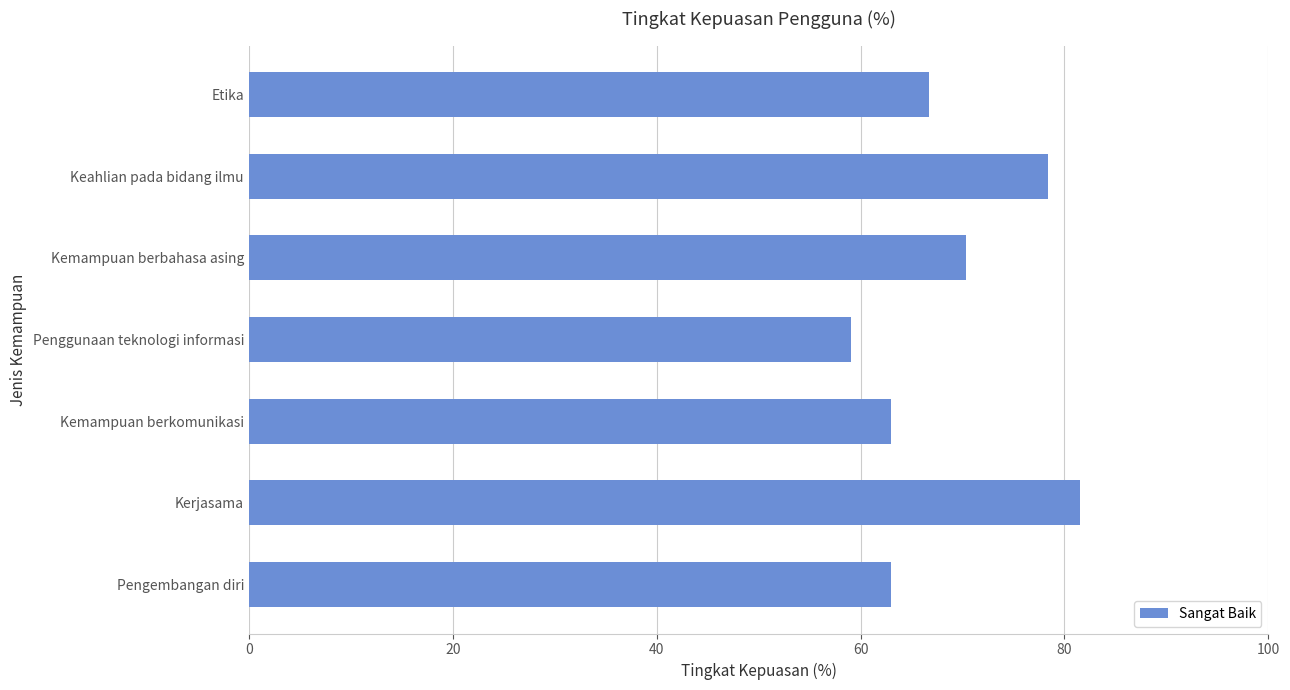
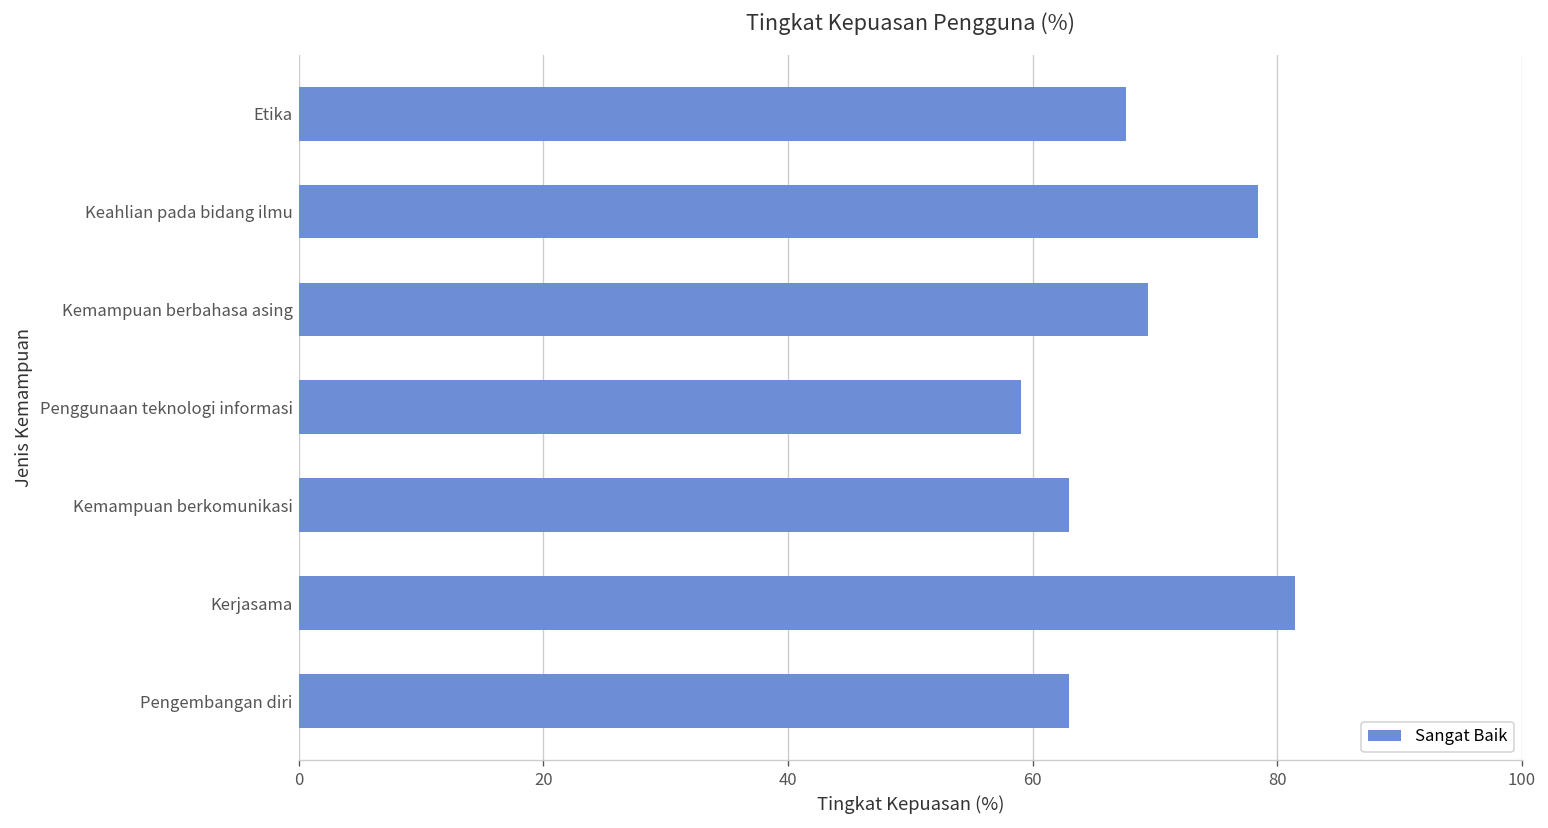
Etika: 66.7 -> 67.7
Kemampuan berbahasa asing: 70.4 -> 69.5
